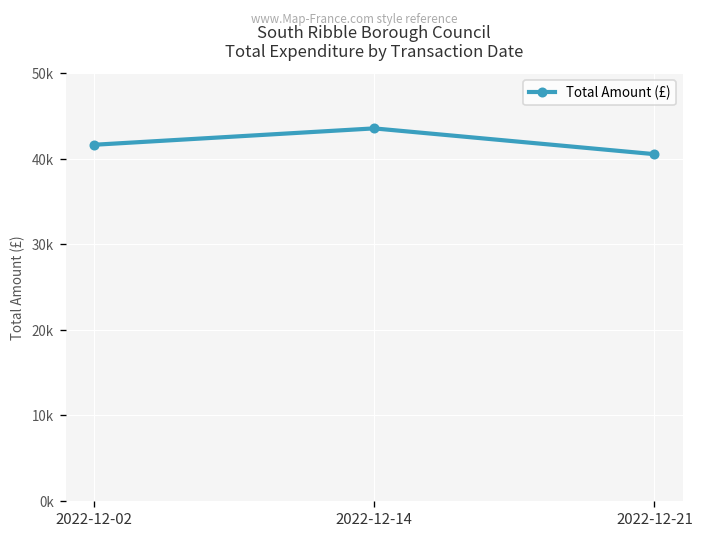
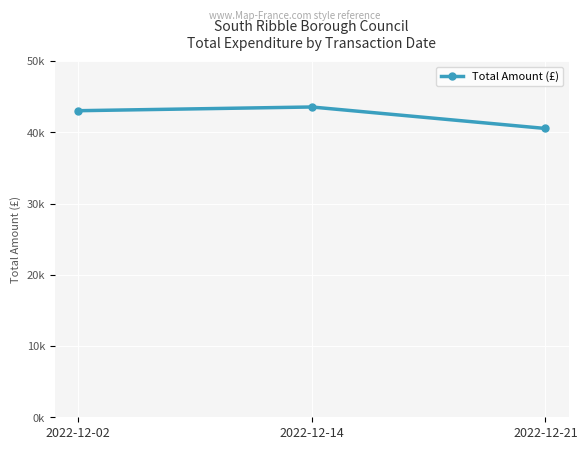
2022-12-02: 42000 -> 43000
